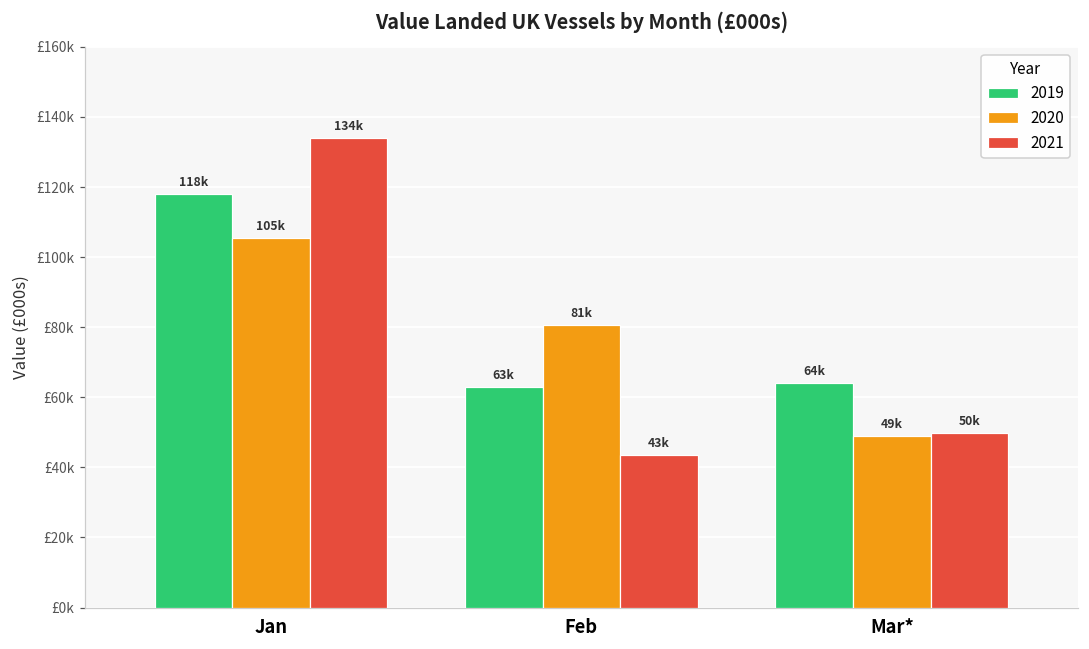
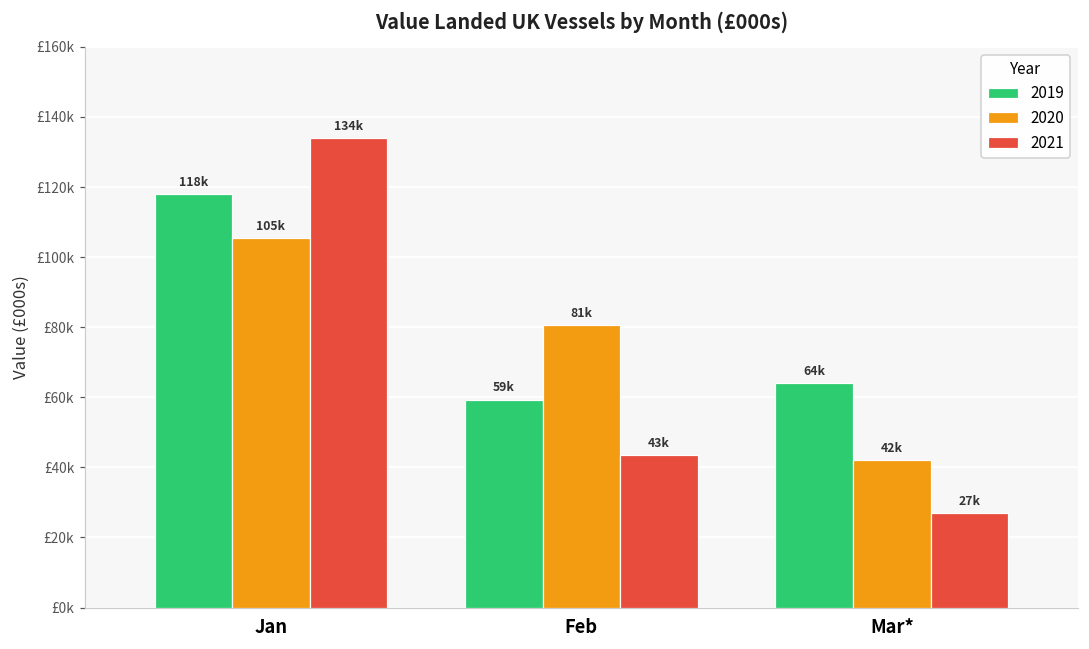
2019, Feb: 63k -> 59k
2020, Mar*: 49k -> 42k
2021, Mar*: 50k -> 27k
